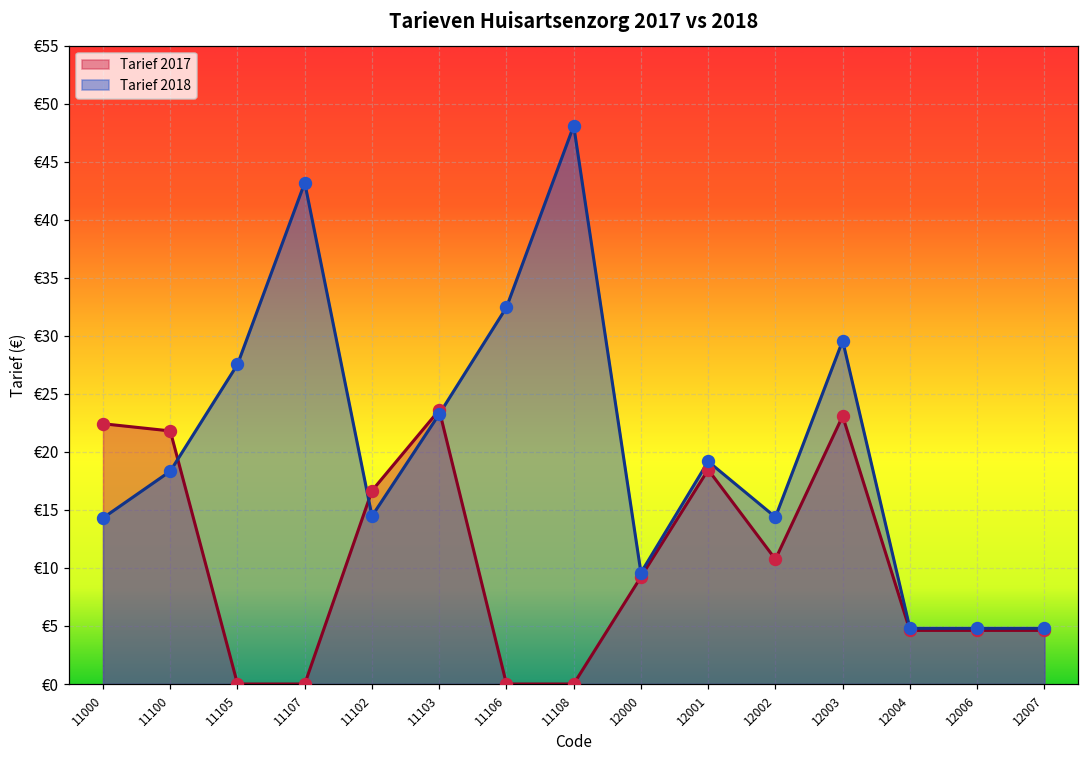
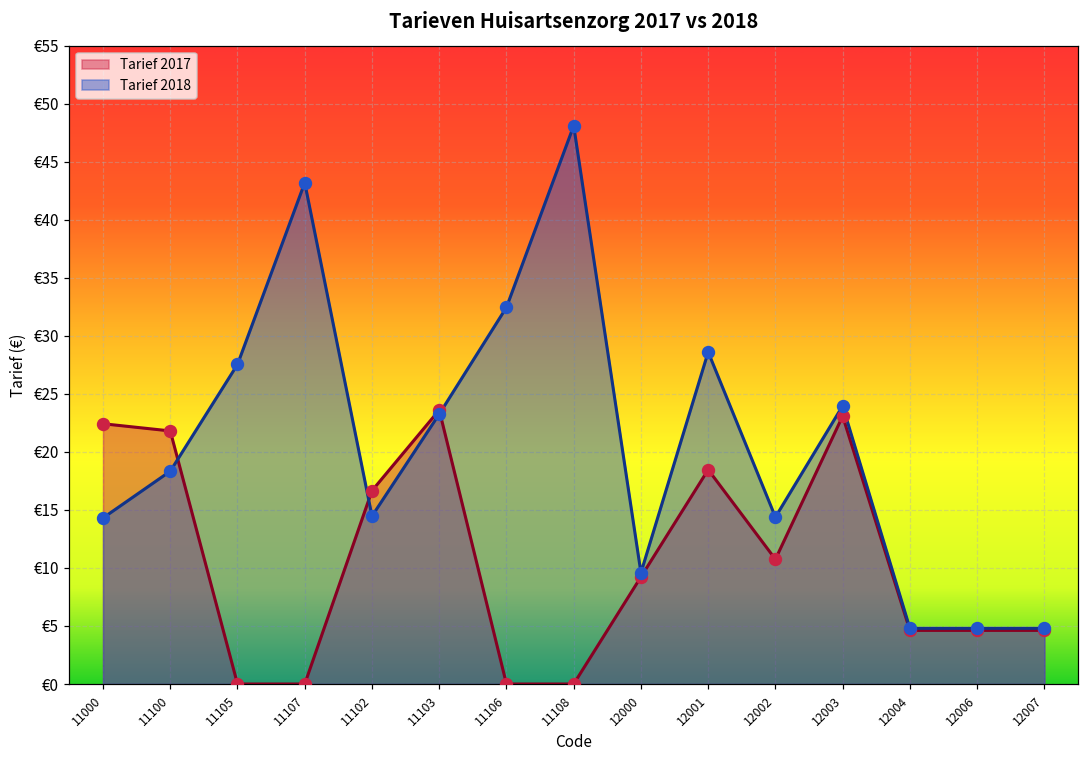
Tarief 2018, 12001: €19.2 -> €28.6
Tarief 2018, 12003: €29.6 -> €24.0
